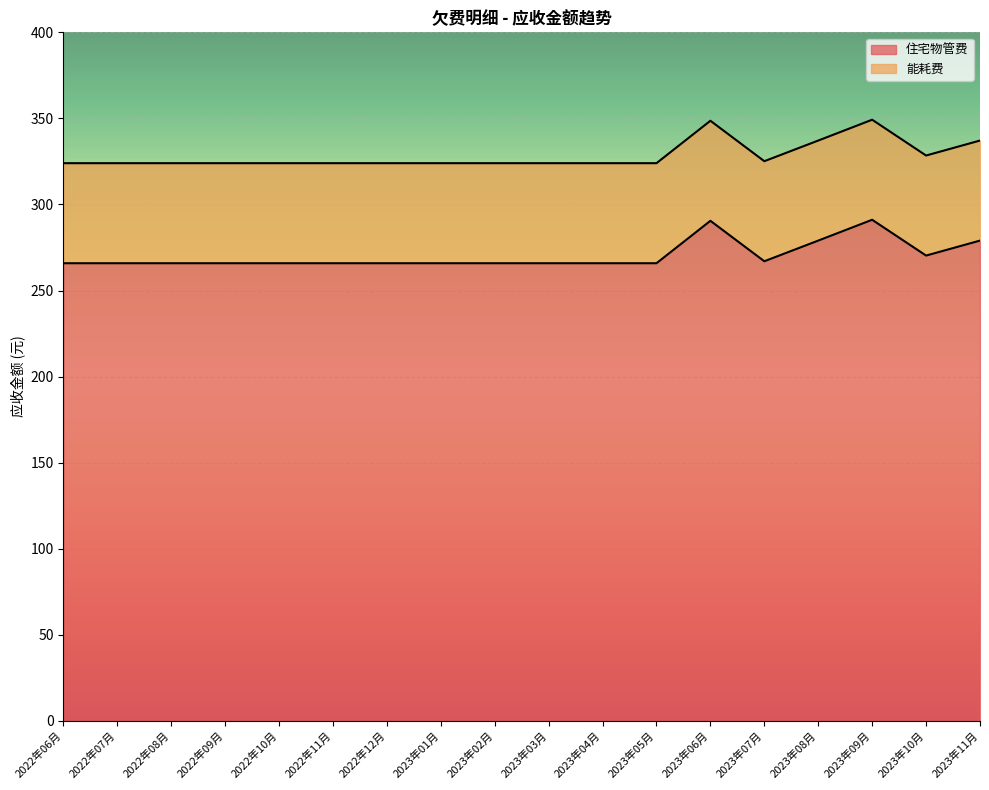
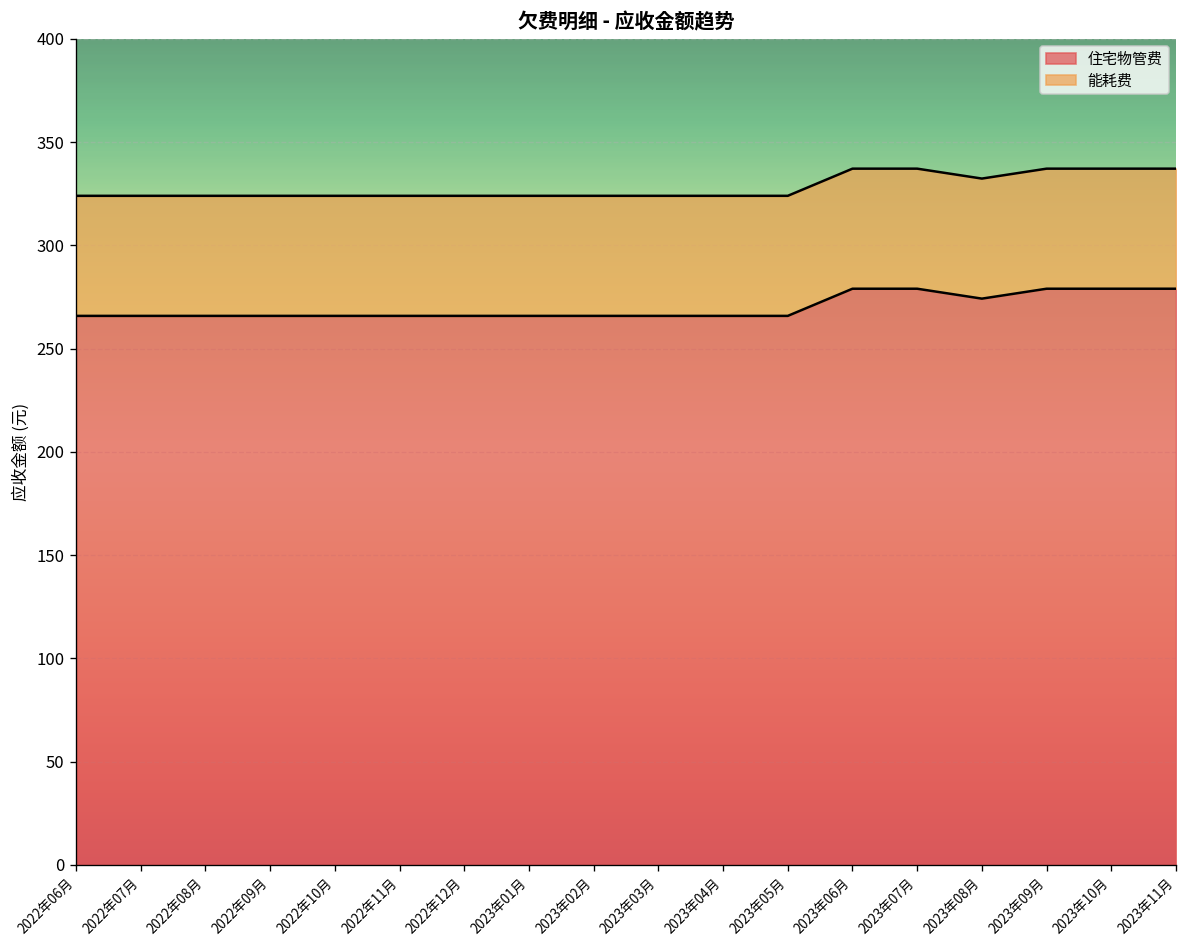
住宅物管费, 2023年06月: 291 -> 279
住宅物管费, 2023年07月: 267 -> 279
住宅物管费, 2023年08月: 279 -> 274
住宅物管费, 2023年09月: 291 -> 279
住宅物管费, 2023年10月: 270 -> 279
